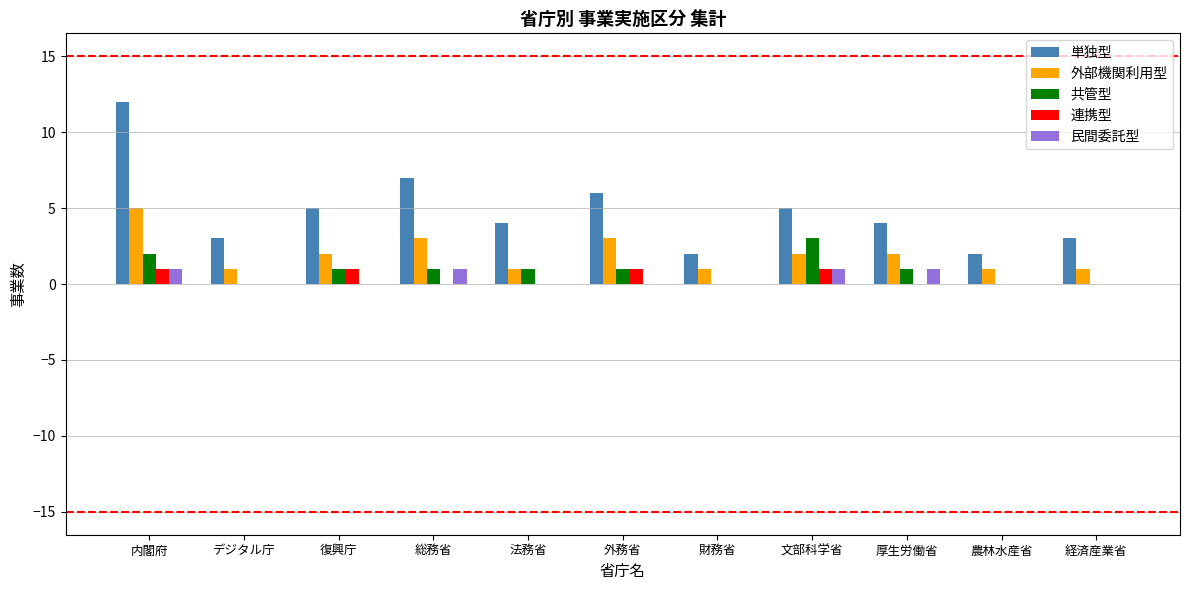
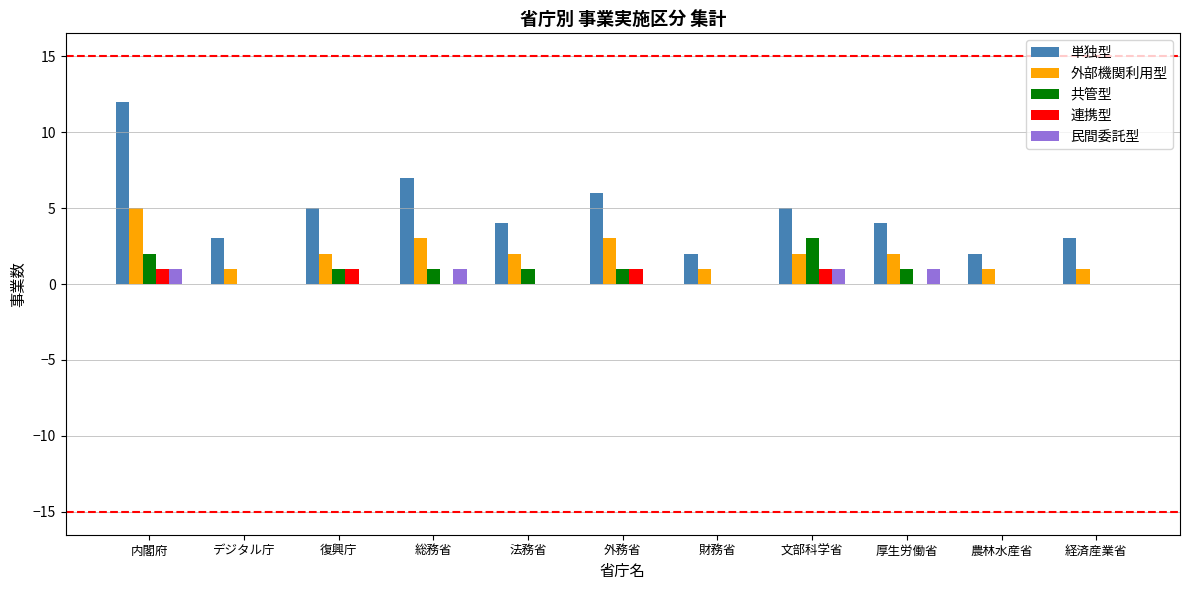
外部機関利用型, 法務省: 1 -> 2
